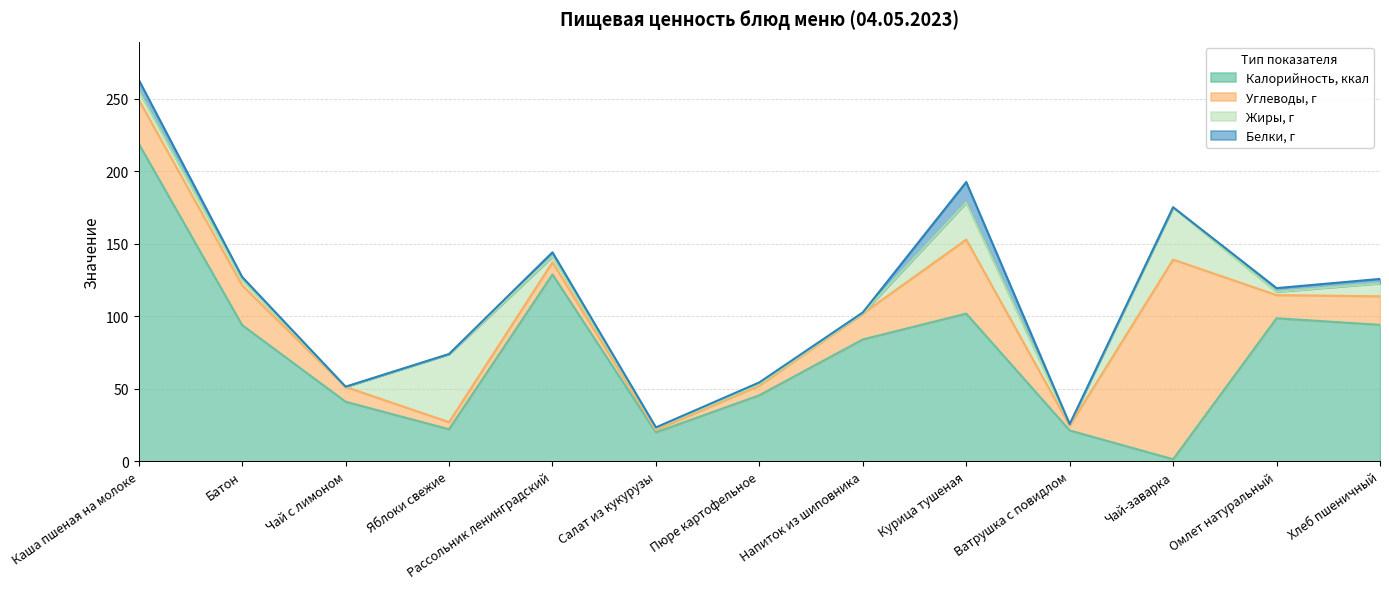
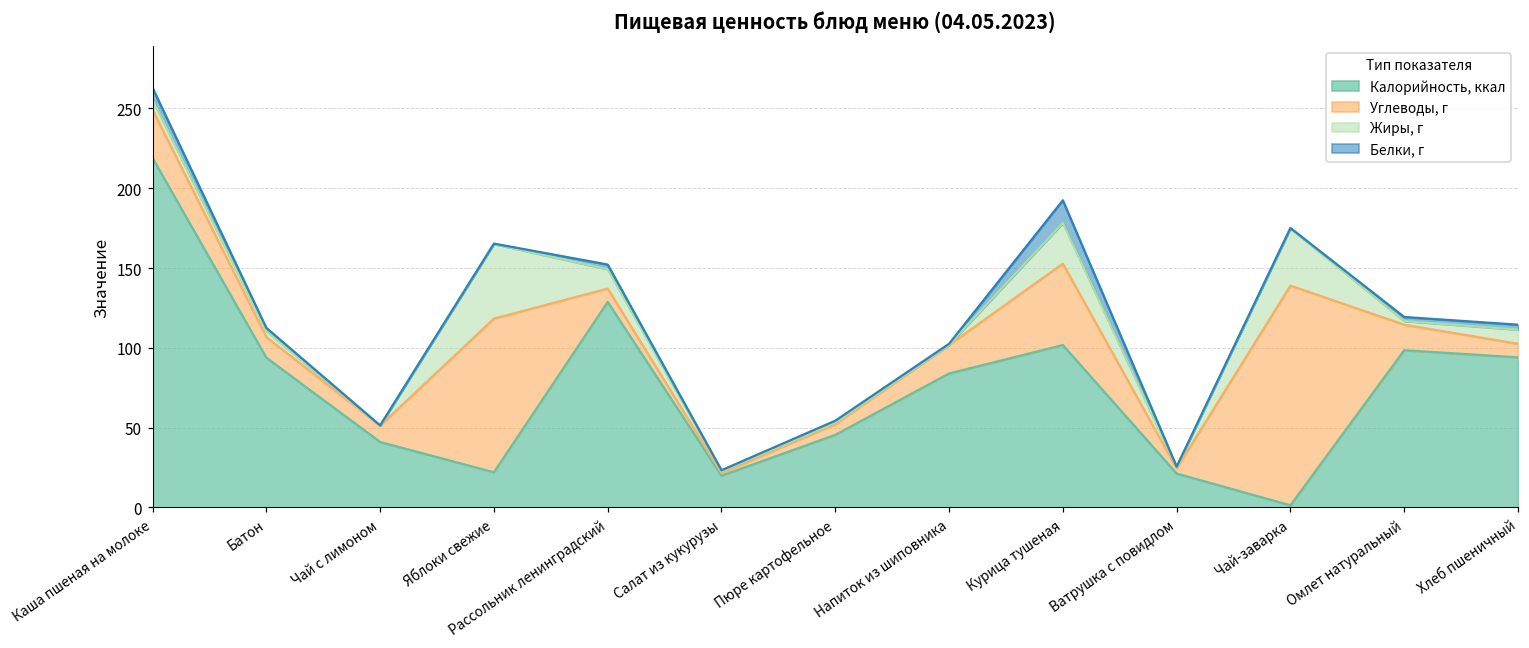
Углеводы, г, Батон: 27 -> 13
Углеводы, г, Яблоки свежие: 5 -> 96
Жиры, г, Рассольник ленинградский: 4 -> 12
Углеводы, г, Хлеб пшеничный: 20 -> 9
